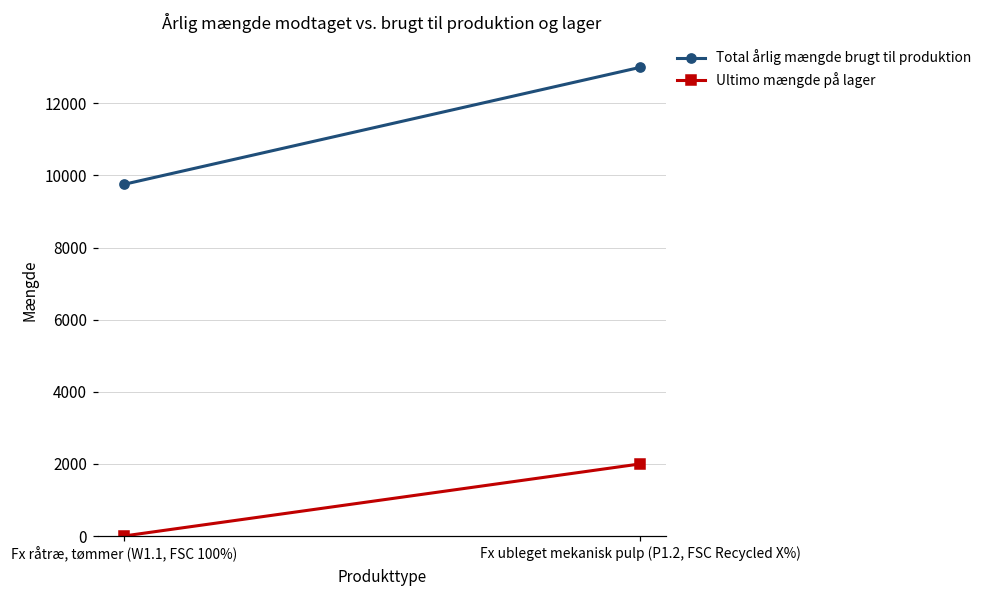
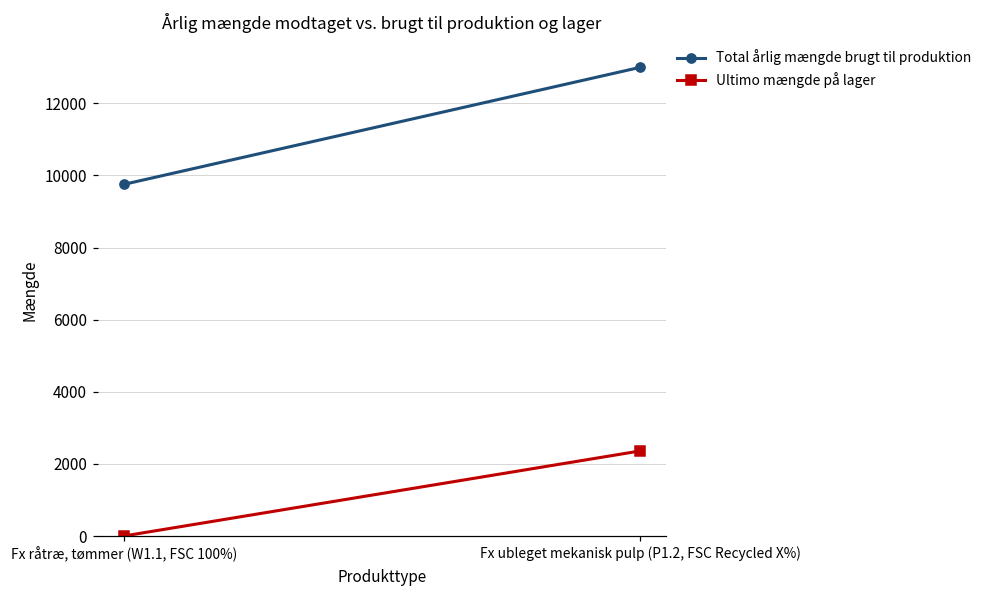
Ultimo mængde på lager, Fx ubleget mekanisk pulp (P1.2, FSC Recycled X%): 2000 -> 2400
